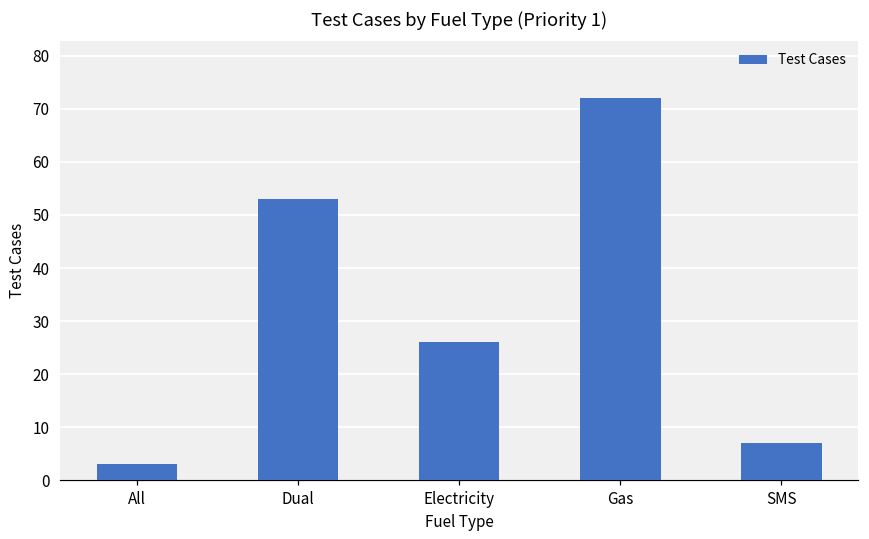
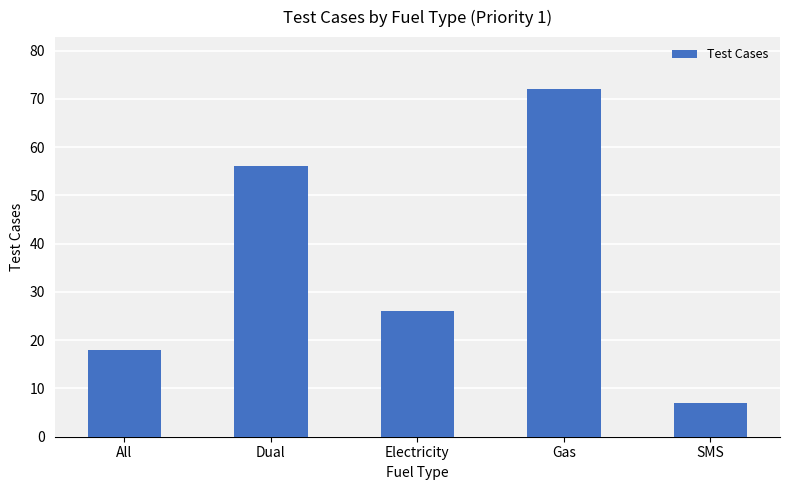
All: 3 -> 18
Dual: 53 -> 56
